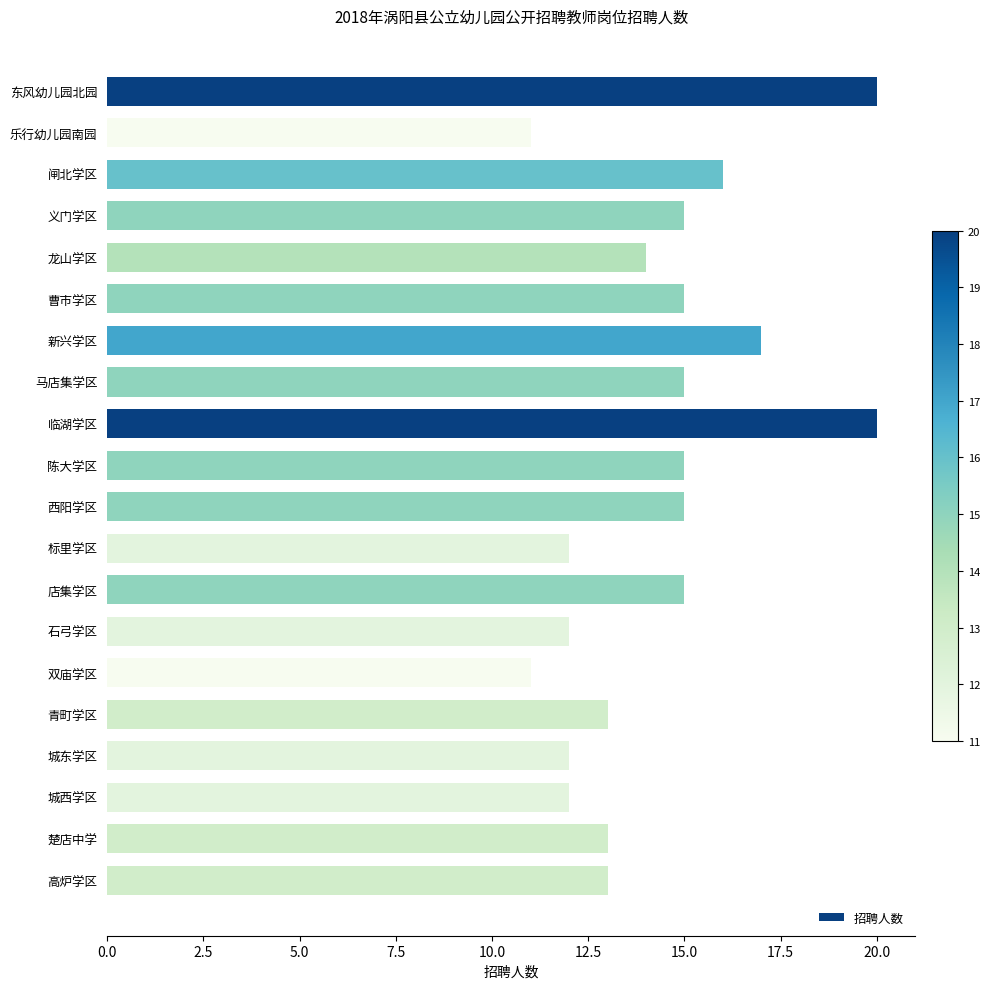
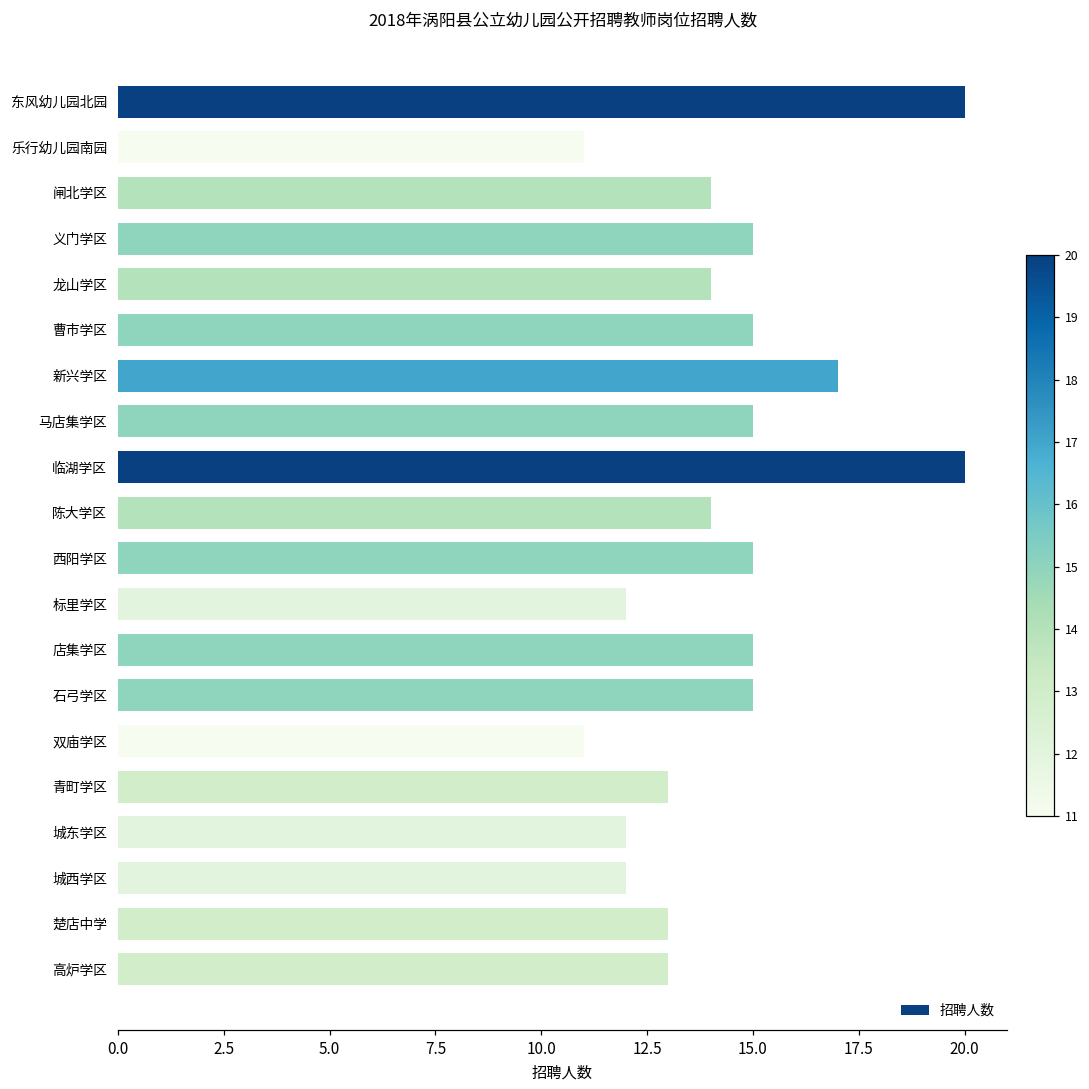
闸北学区: 16 -> 14
陈大学区: 15 -> 14
石弓学区: 12 -> 15
